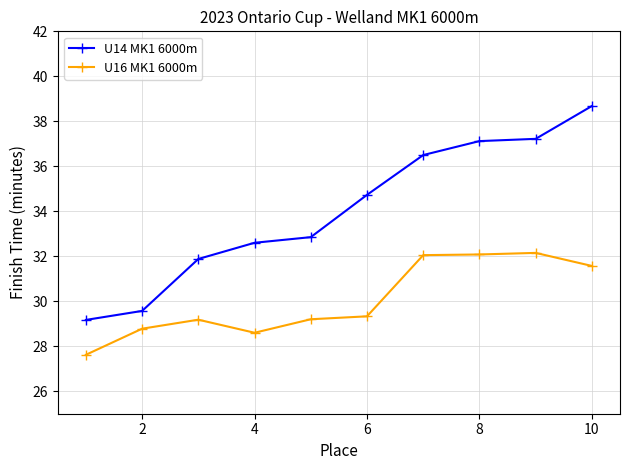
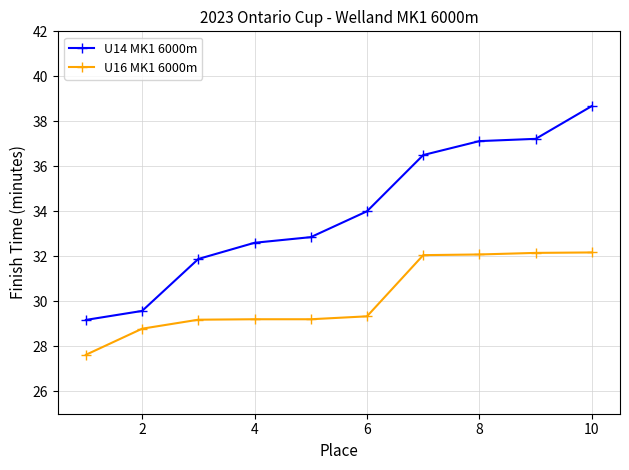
U16 MK1 6000m, 4: 28.6 -> 29.2
U14 MK1 6000m, 6: 34.7 -> 34.0
U16 MK1 6000m, 10: 31.6 -> 32.2
